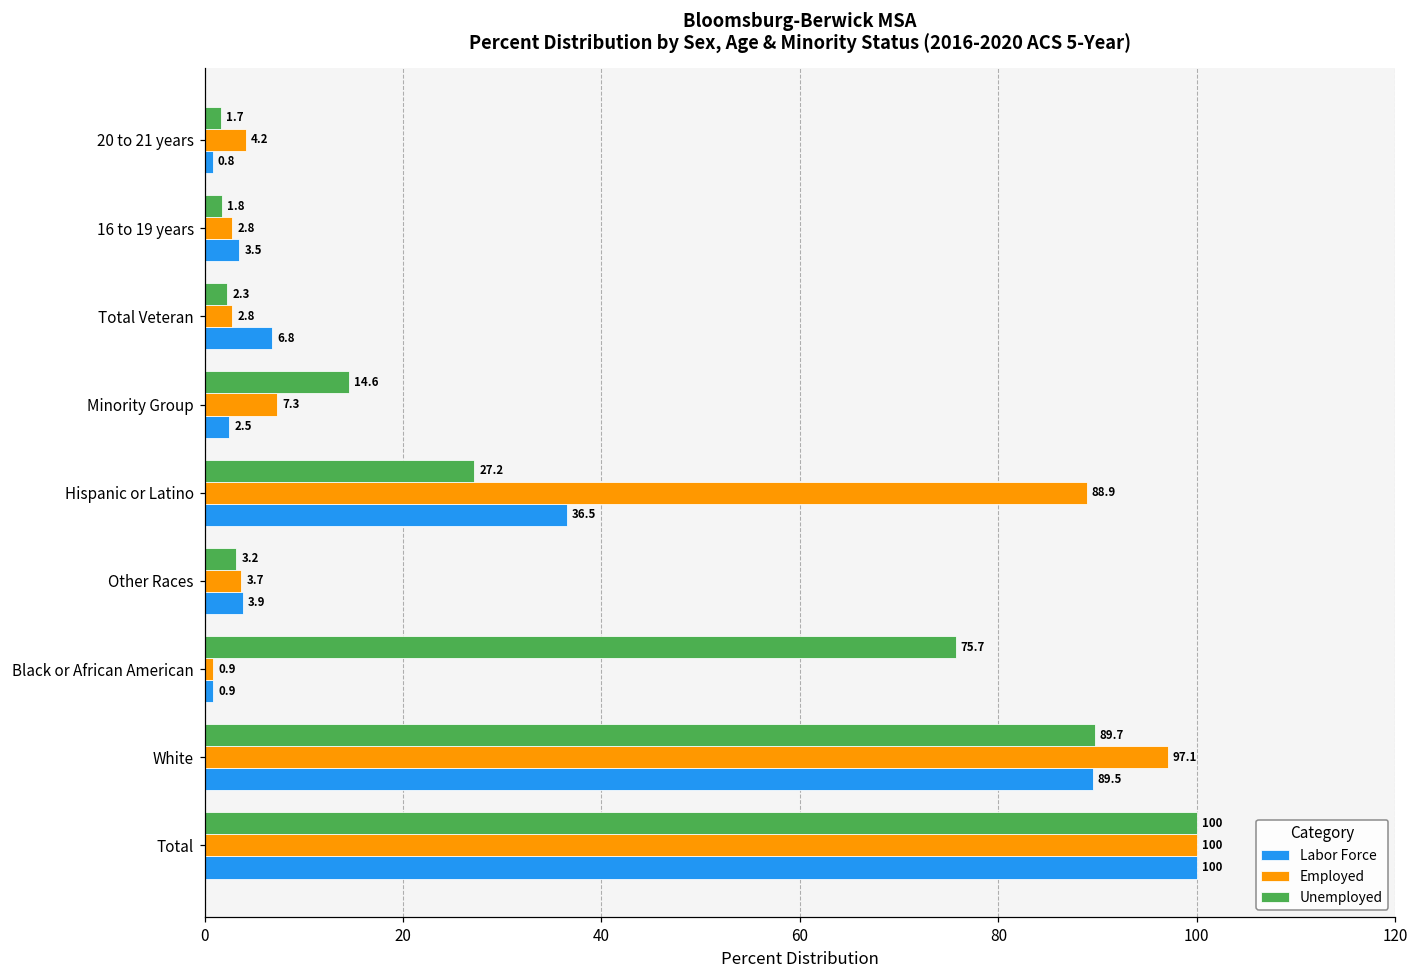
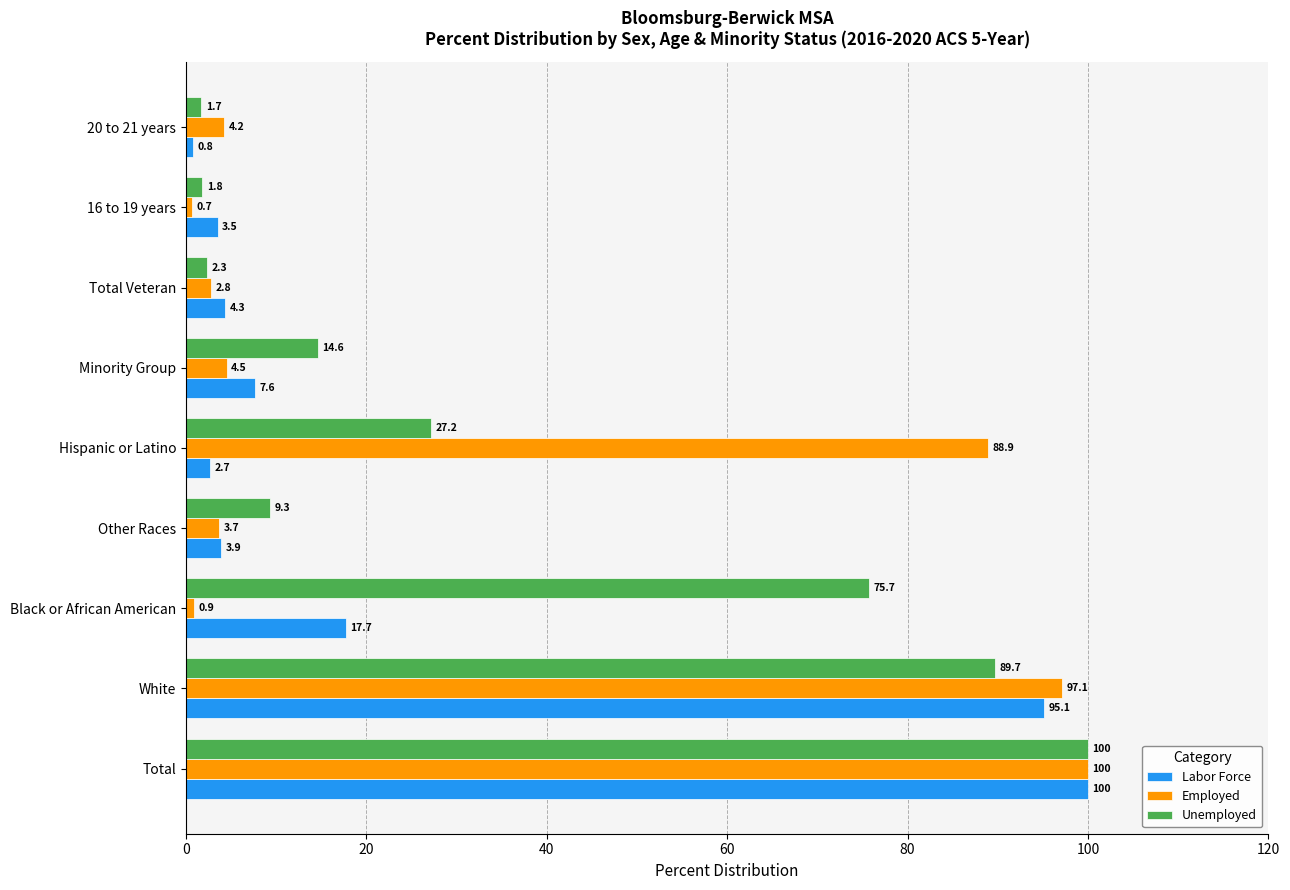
Employed, 16 to 19 years: 2.8 -> 0.7
Labor Force, Total Veteran: 6.8 -> 4.3
Employed, Minority Group: 7.3 -> 4.5
Labor Force, Minority Group: 2.5 -> 7.6
Labor Force, Hispanic or Latino: 36.5 -> 2.7
Unemployed, Other Races: 3.2 -> 9.3
Labor Force, Black or African American: 0.9 -> 17.7
Labor Force, White: 89.5 -> 95.1
